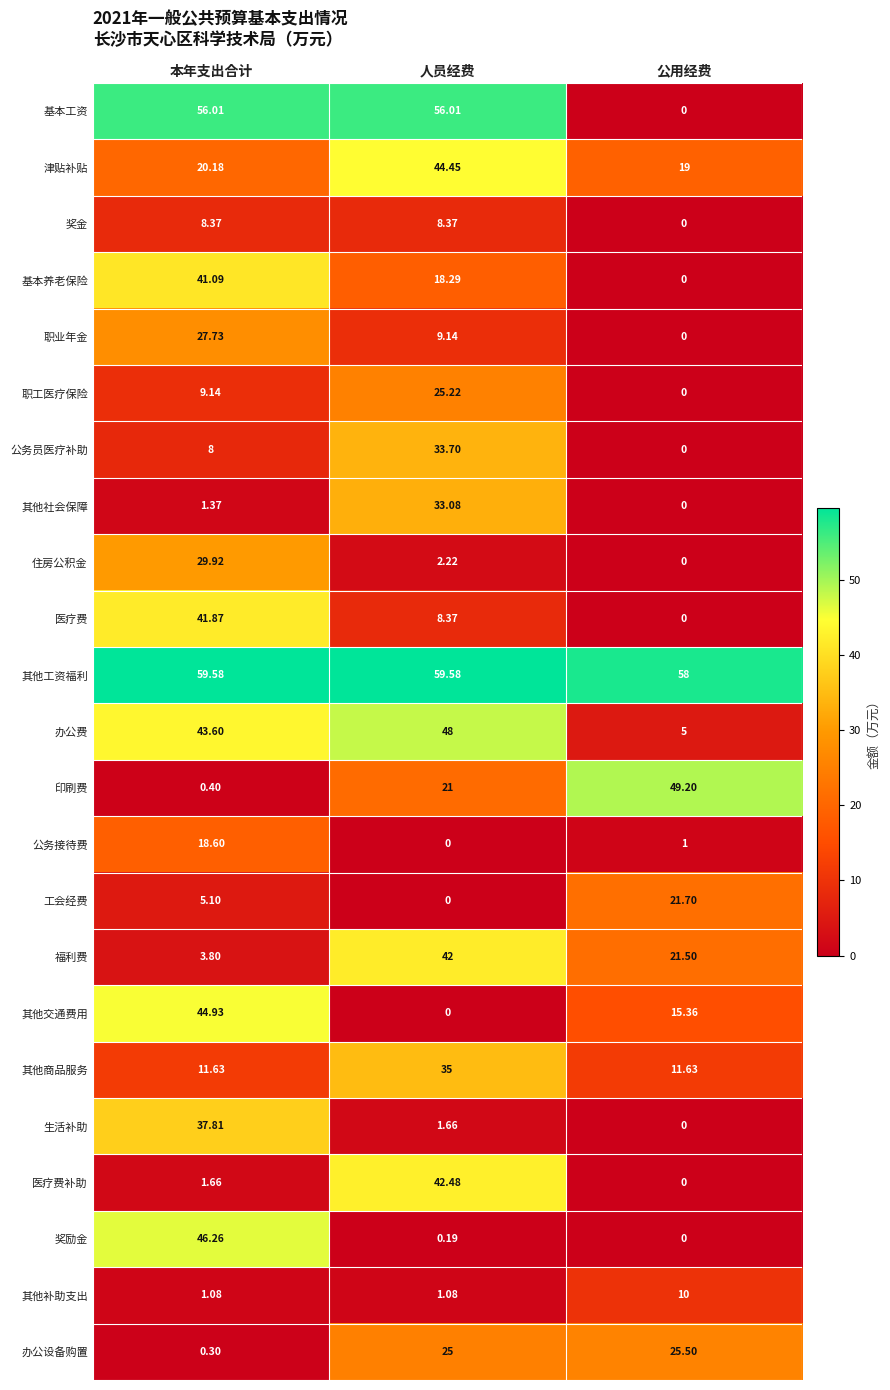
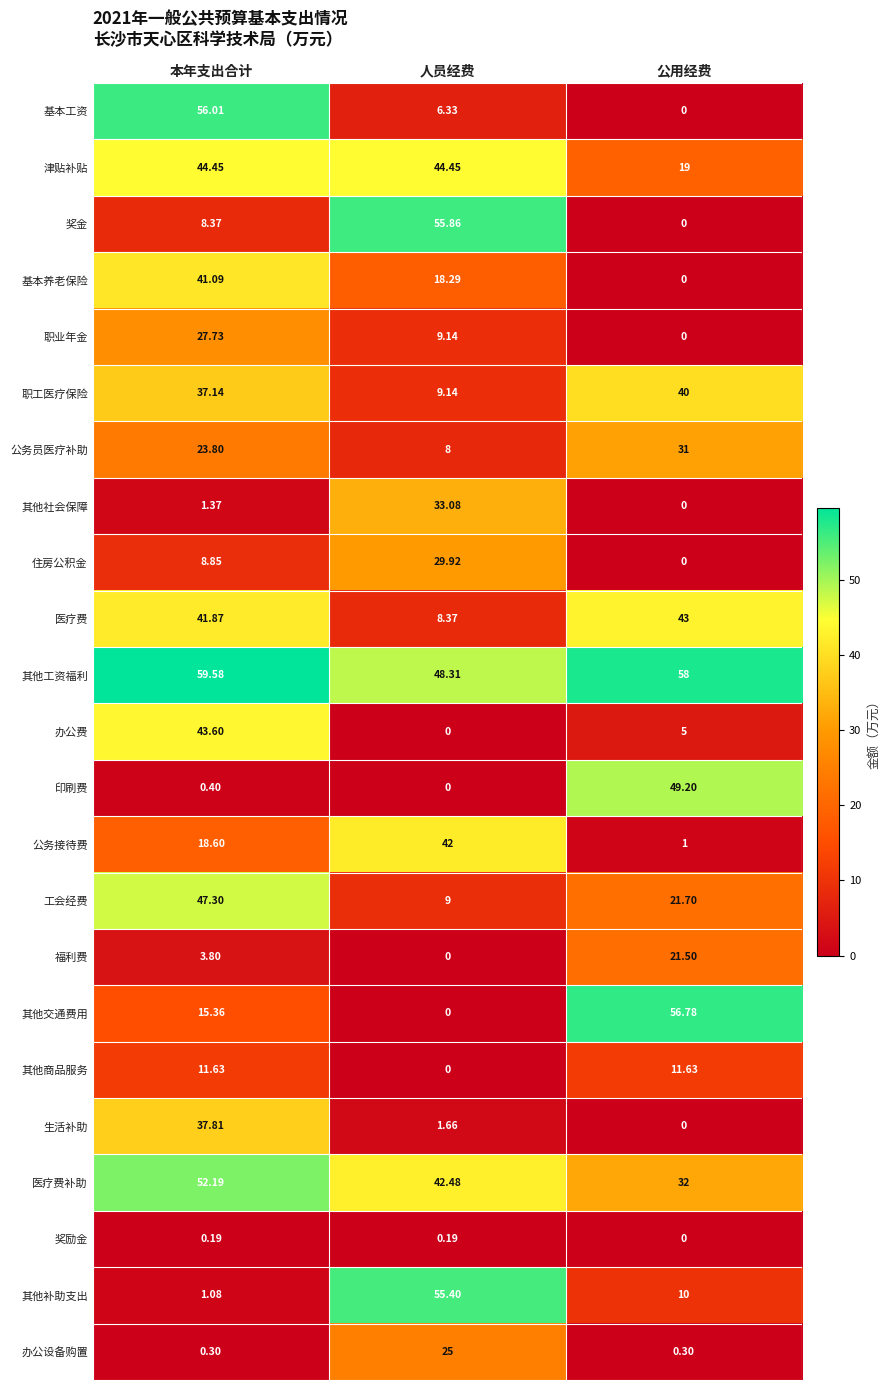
基本工资, 人员经费: 56.01 -> 6.33
津贴补贴, 本年支出合计: 20.18 -> 44.45
奖金, 人员经费: 8.37 -> 55.86
职工医疗保险, 本年支出合计: 9.14 -> 37.14
职工医疗保险, 人员经费: 25.22 -> 9.14
职工医疗保险, 公用经费: 0 -> 40
公务员医疗补助, 本年支出合计: 8 -> 23.80
公务员医疗补助, 人员经费: 33.70 -> 8
公务员医疗补助, 公用经费: 0 -> 31
住房公积金, 本年支出合计: 29.92 -> 8.85
住房公积金, 人员经费: 2.22 -> 29.92
医疗费, 公用经费: 0 -> 43
其他工资福利, 人员经费: 59.58 -> 48.31
办公费, 人员经费: 48 -> 0
印刷费, 人员经费: 21 -> 0
公务接待费, 人员经费: 0 -> 42
工会经费, 本年支出合计: 5.10 -> 47.30
工会经费, 人员经费: 0 -> 9
福利费, 人员经费: 42 -> 0
其他交通费用, 本年支出合计: 44.93 -> 15.36
其他交通费用, 公用经费: 15.36 -> 56.78
其他商品服务, 人员经费: 35 -> 0
医疗费补助, 本年支出合计: 1.66 -> 52.19
医疗费补助, 公用经费: 0 -> 32
奖励金, 本年支出合计: 46.26 -> 0.19
其他补助支出, 人员经费: 1.08 -> 55.40
办公设备购置, 公用经费: 25.50 -> 0.30
